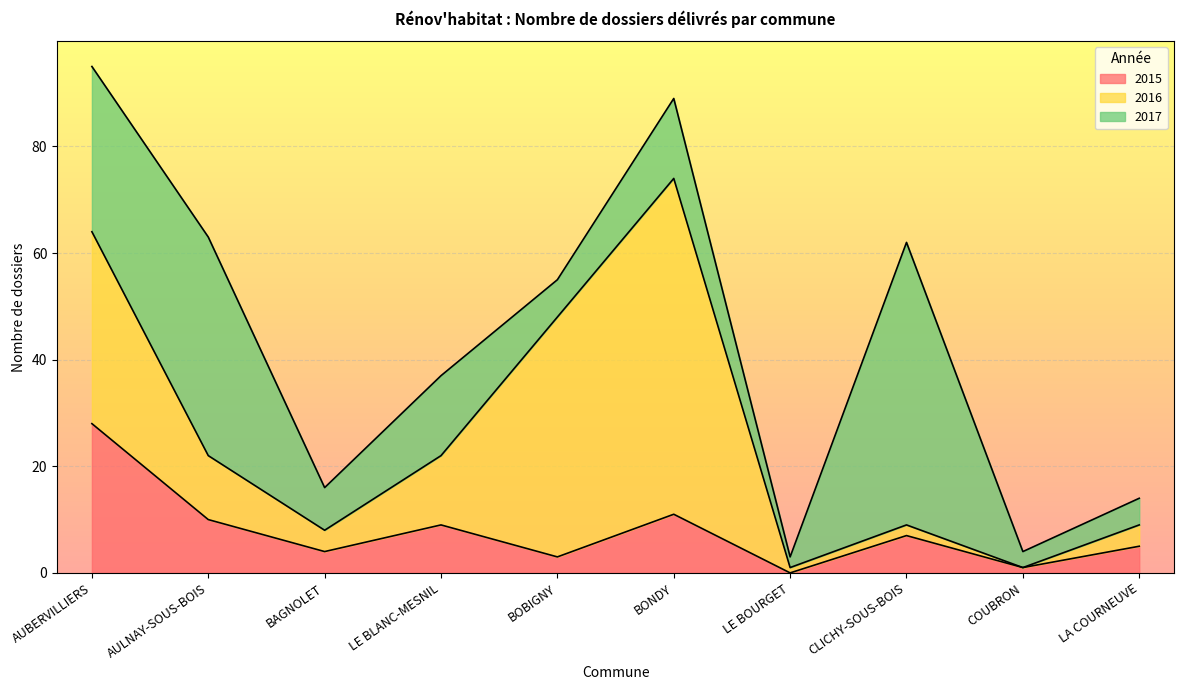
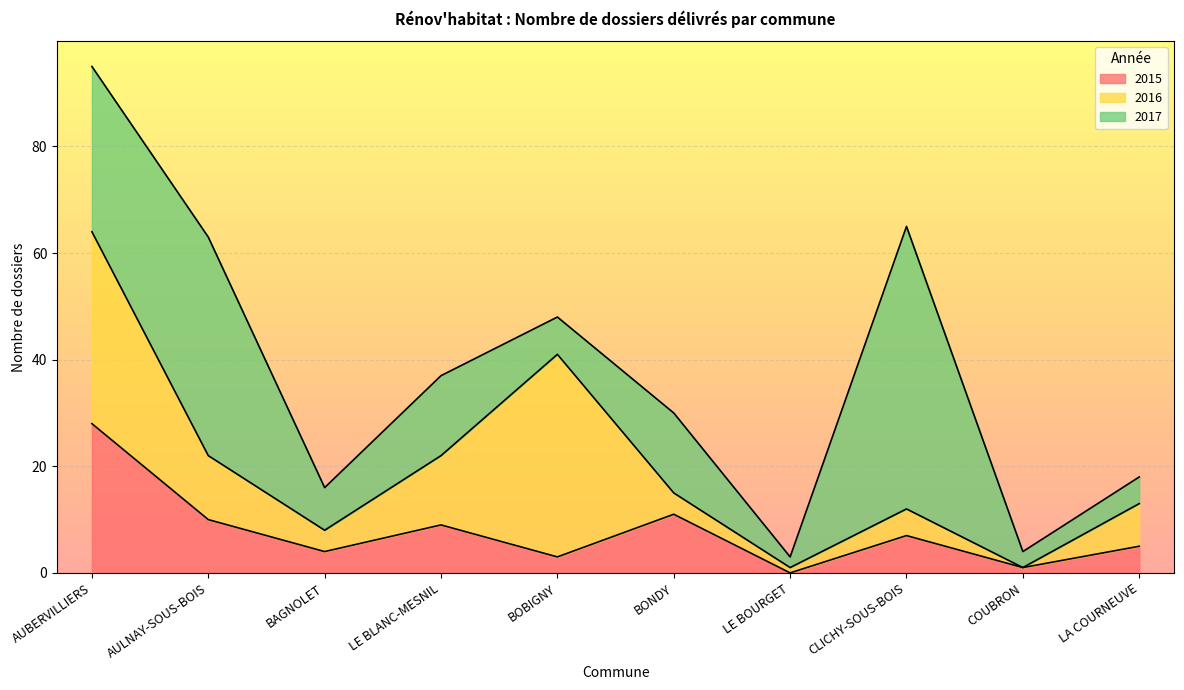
2016, BOBIGNY: 45 -> 38
2016, BONDY: 63 -> 4
2016, CLICHY-SOUS-BOIS: 2 -> 5
2016, LA COURNEUVE: 4 -> 8
